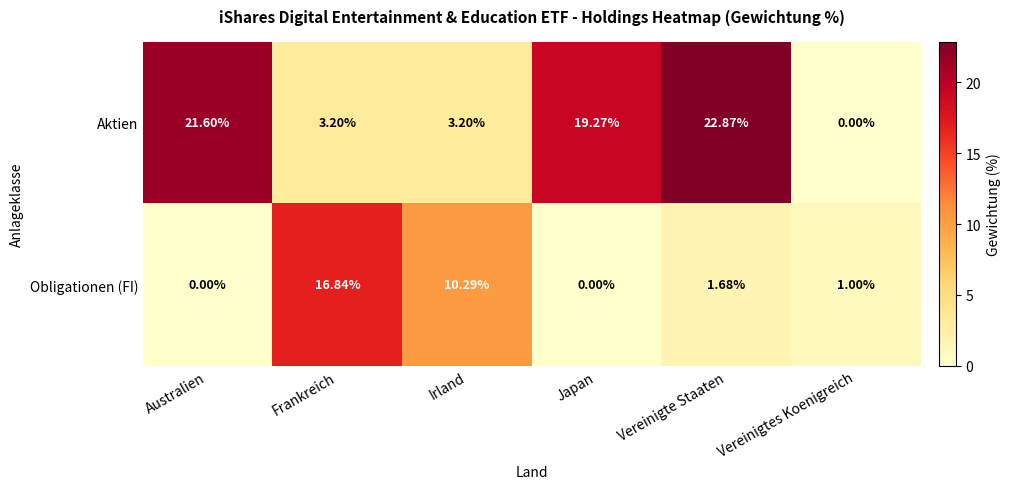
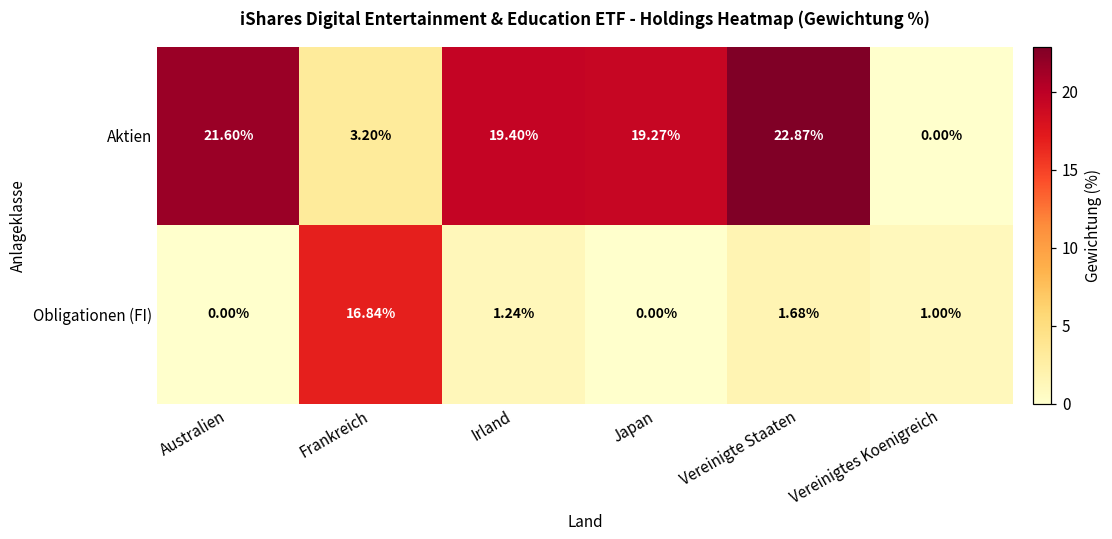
Aktien, Irland: 3.20% -> 19.40%
Obligationen (FI), Irland: 10.29% -> 1.24%
